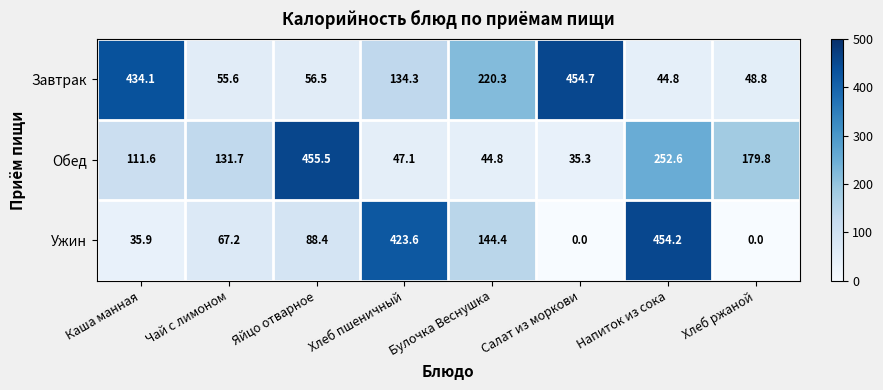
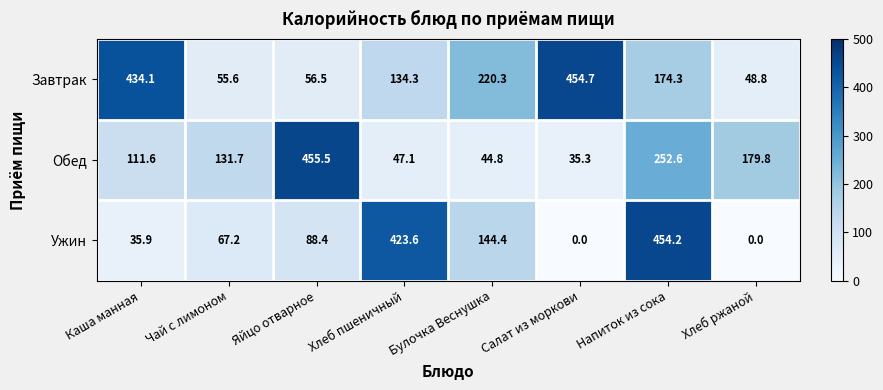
Завтрак, Напиток из сока: 44.8 -> 174.3
